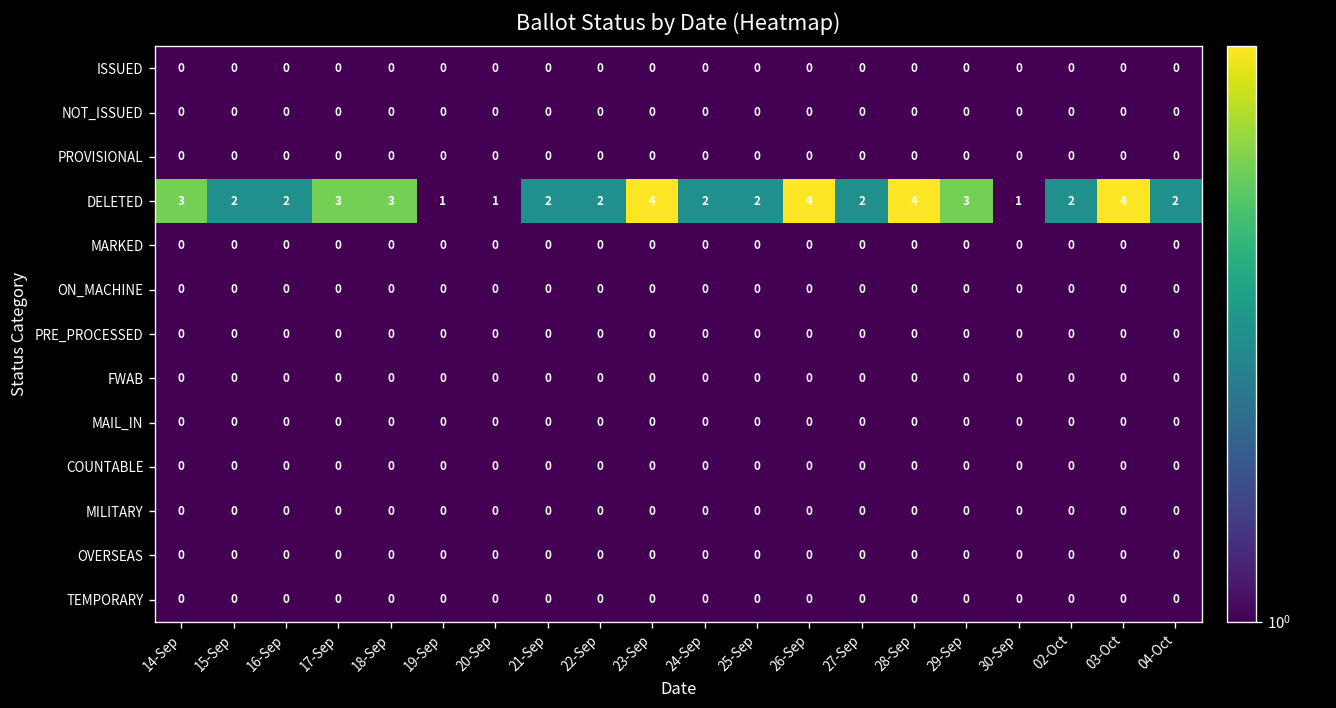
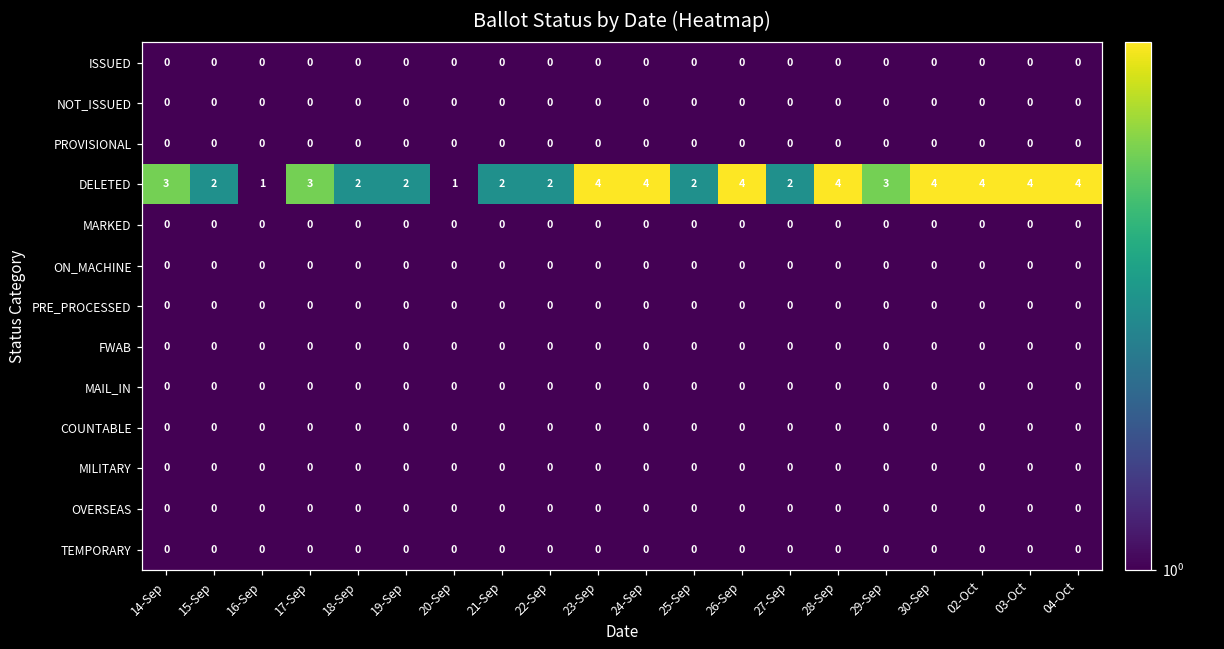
DELETED, 16-Sep: 2 -> 1
DELETED, 18-Sep: 3 -> 2
DELETED, 19-Sep: 1 -> 2
DELETED, 24-Sep: 2 -> 4
DELETED, 30-Sep: 1 -> 4
DELETED, 02-Oct: 2 -> 4
DELETED, 04-Oct: 2 -> 4
